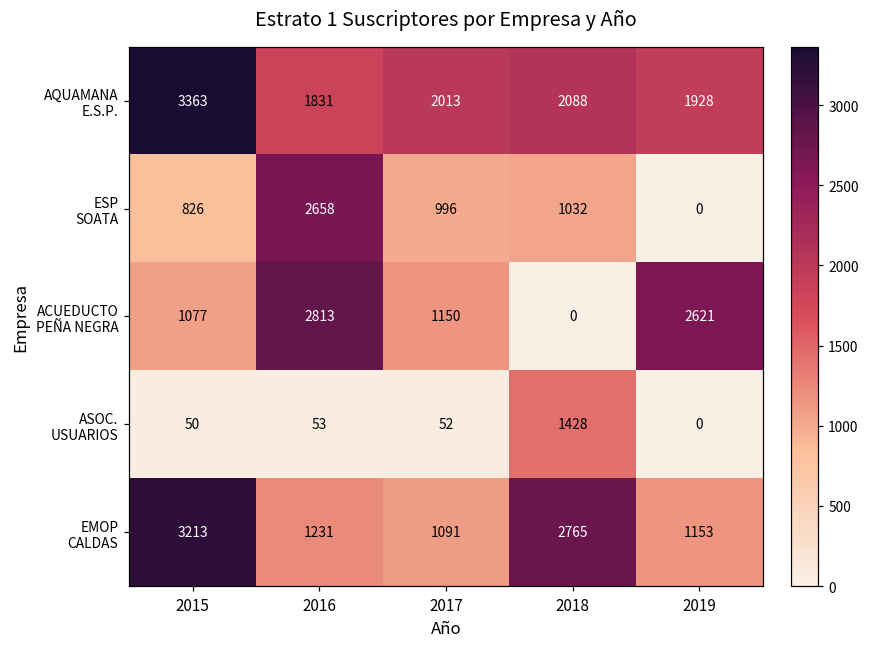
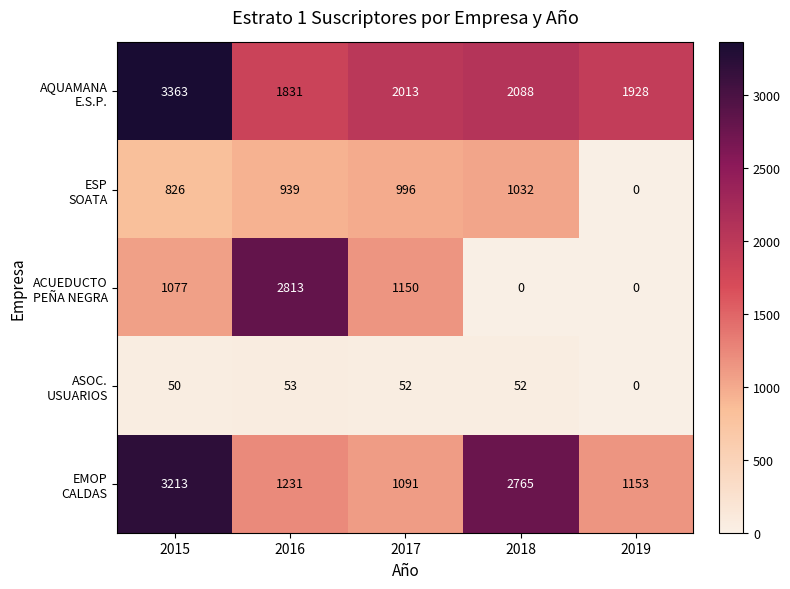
ESP SOATA, 2016: 2658 -> 939
ACUEDUCTO PEÑA NEGRA, 2019: 2621 -> 0
ASOC. USUARIOS, 2018: 1428 -> 52
